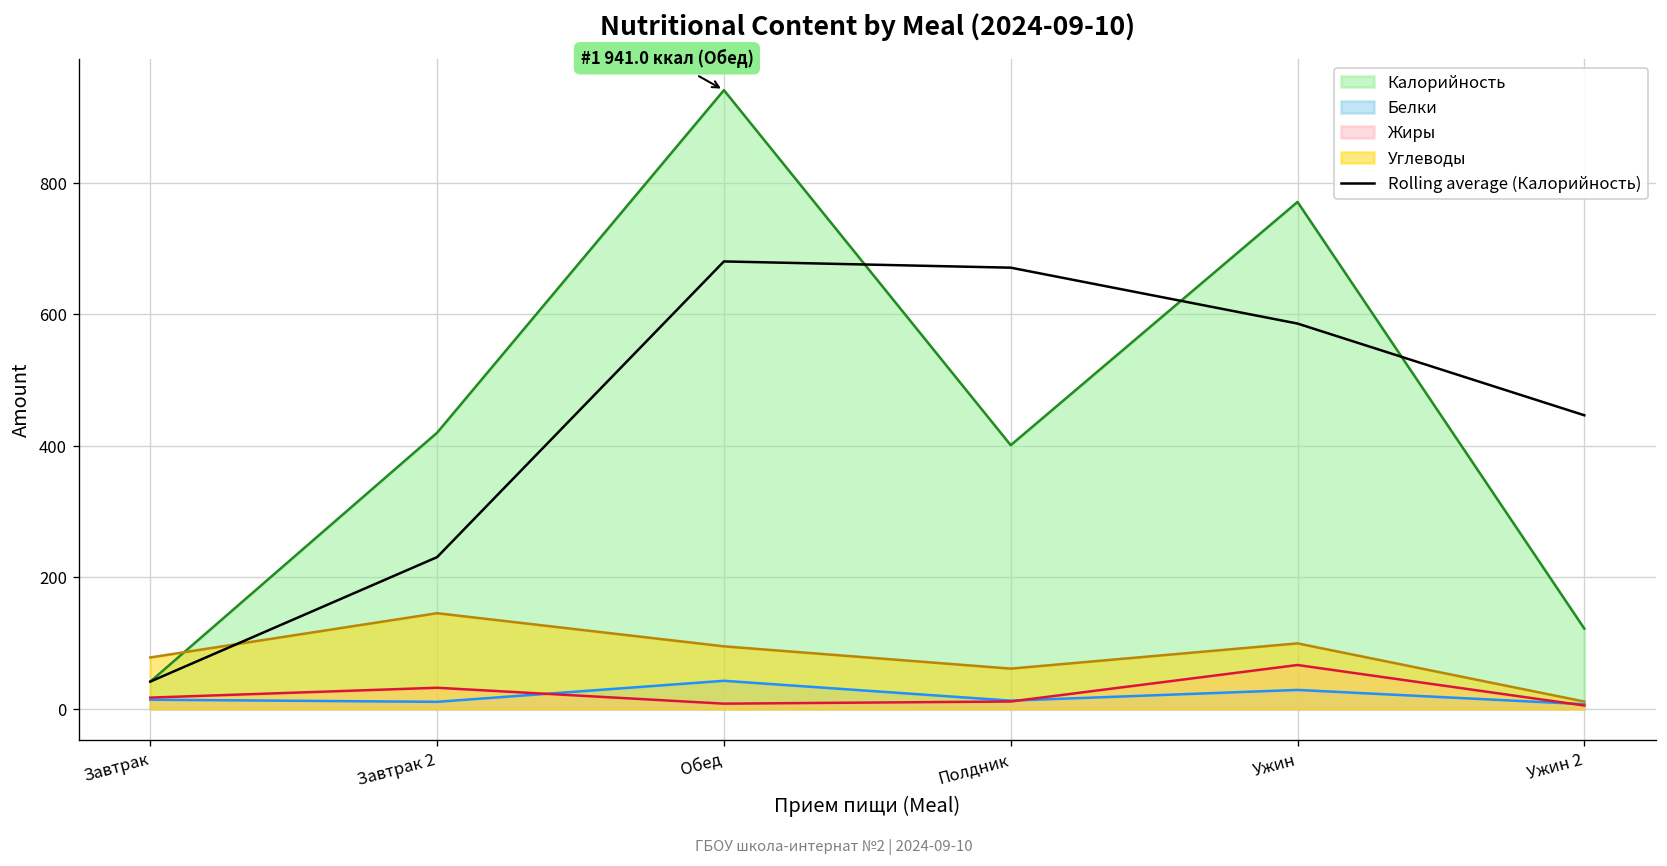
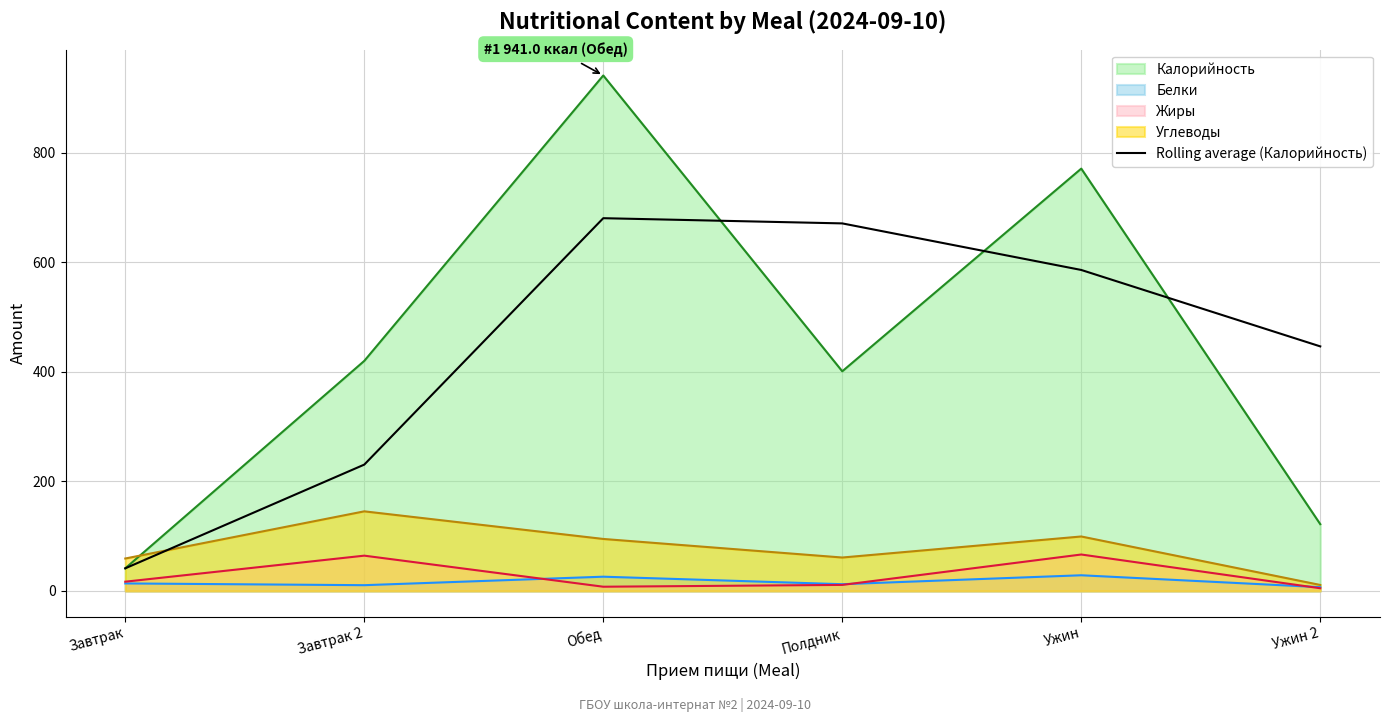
Углеводы, Завтрак: 80 -> 60
Жиры, Завтрак 2: 30 -> 60
Белки, Обед: 40 -> 30
